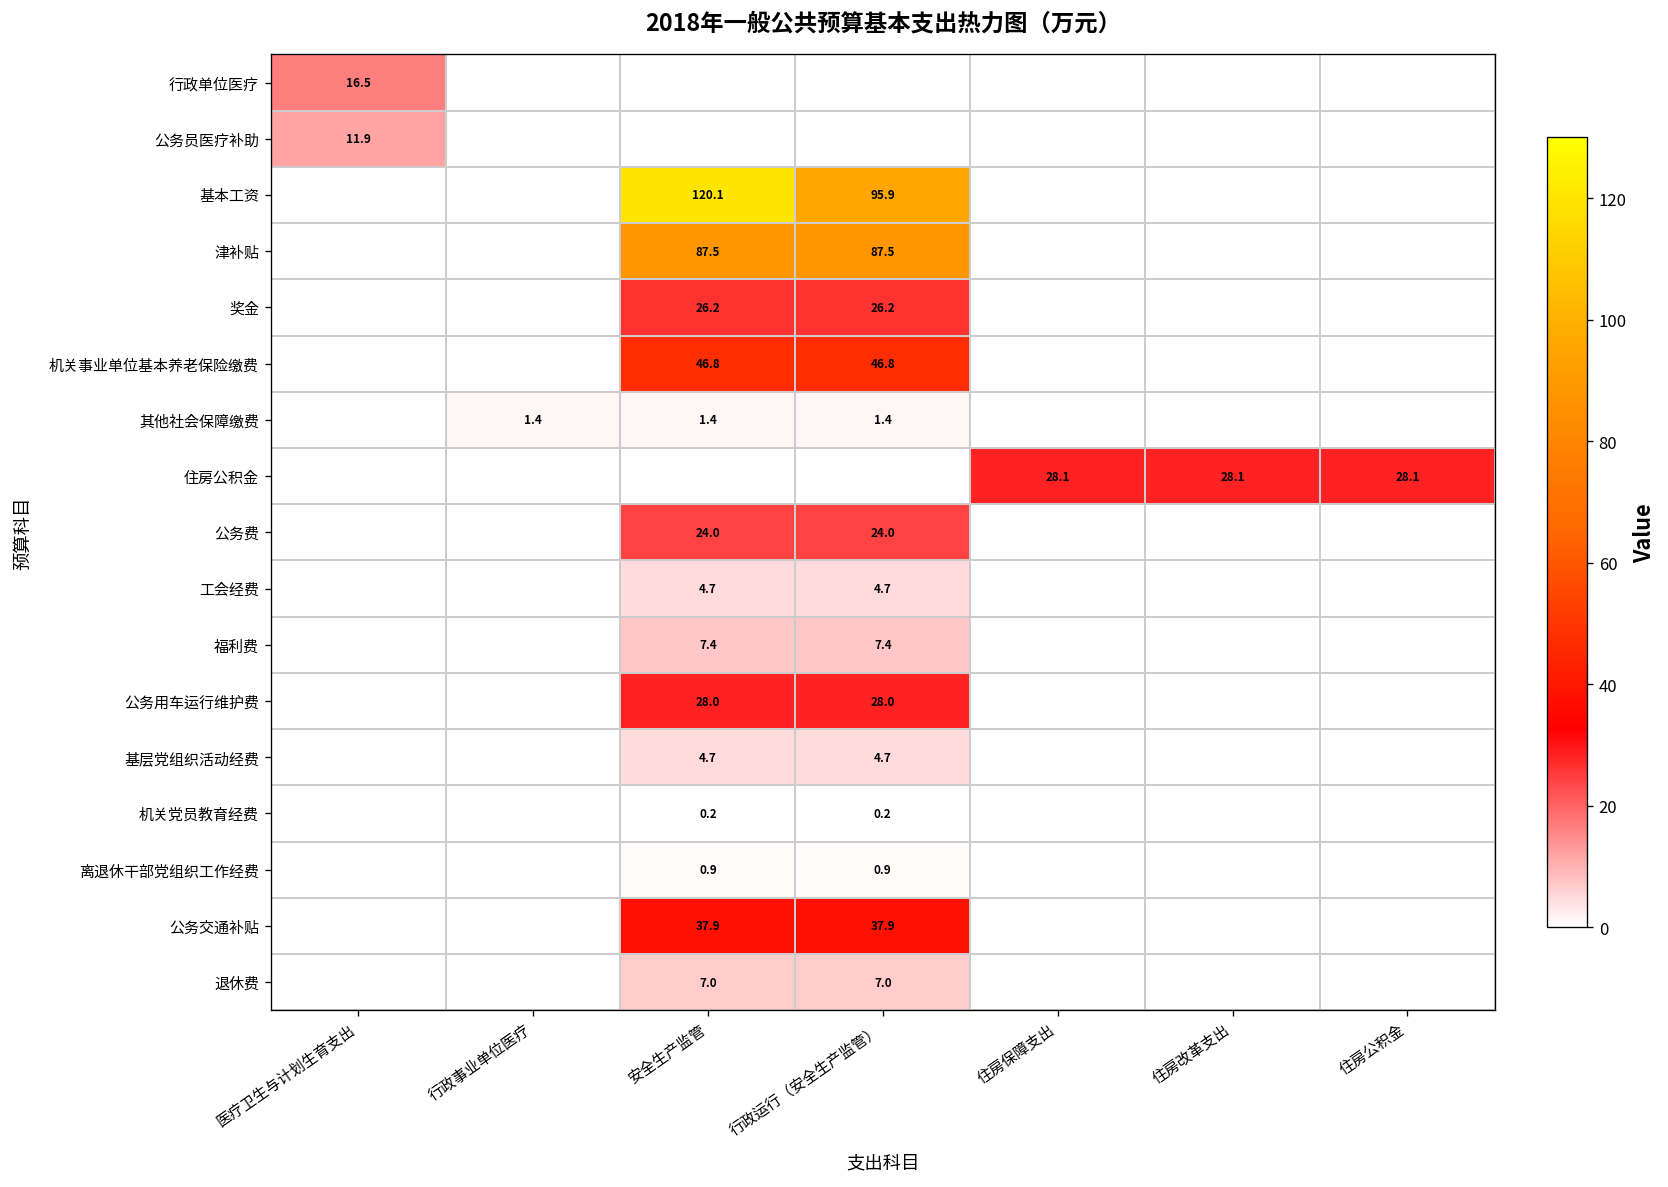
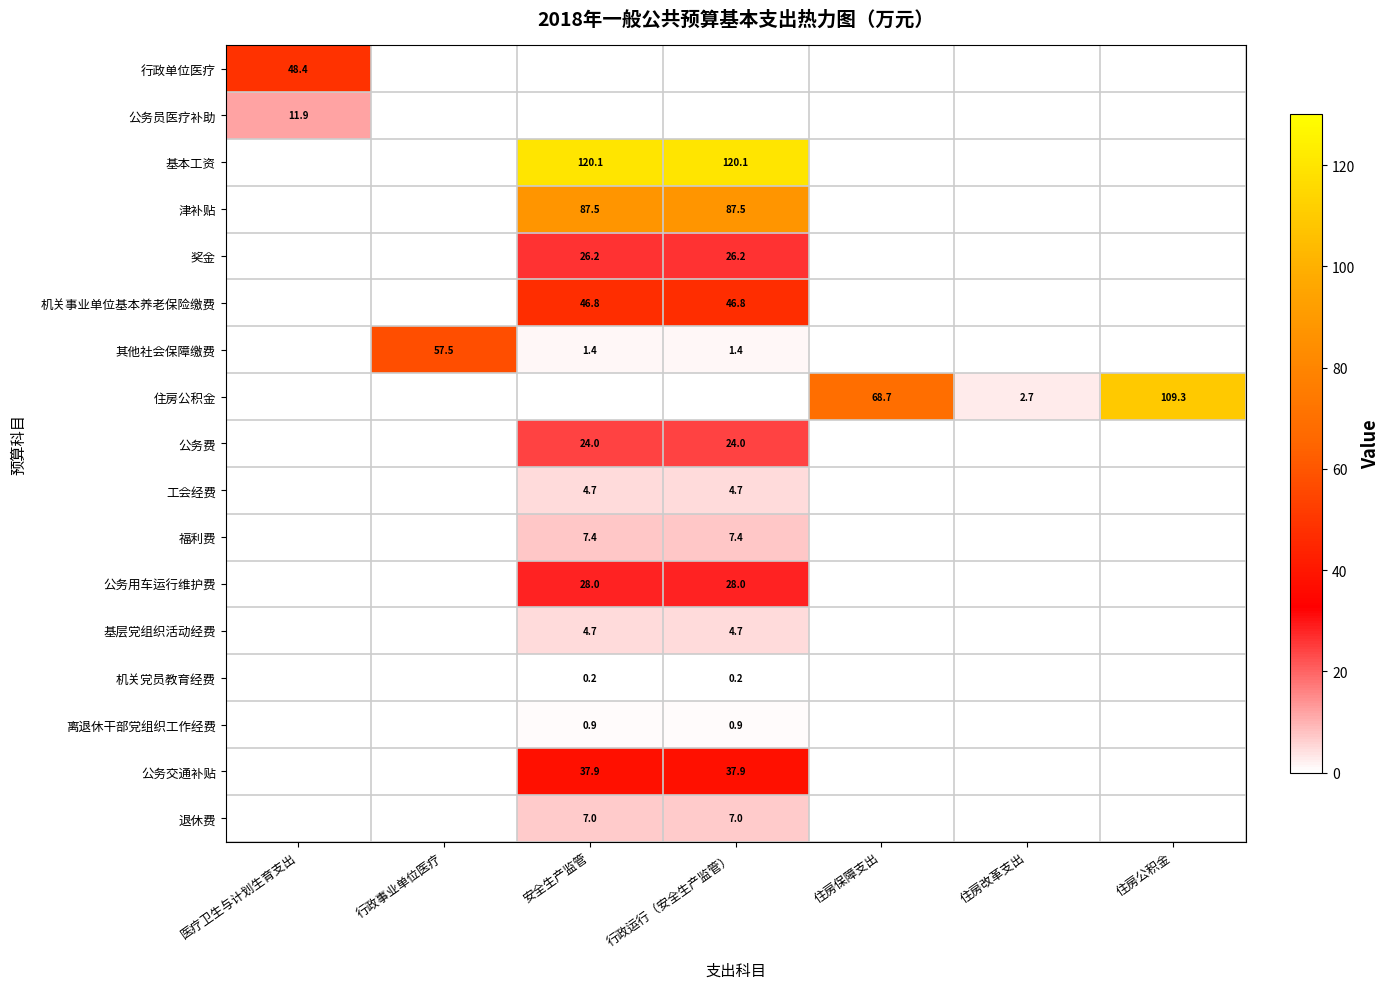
行政单位医疗, 医疗卫生与计划生育支出: 16.5 -> 48.4
基本工资, 行政运行（安全生产监管）: 95.9 -> 120.1
其他社会保障缴费, 行政事业单位医疗: 1.4 -> 57.5
住房公积金, 住房保障支出: 28.1 -> 68.7
住房公积金, 住房改革支出: 28.1 -> 2.7
住房公积金, 住房公积金: 28.1 -> 109.3
